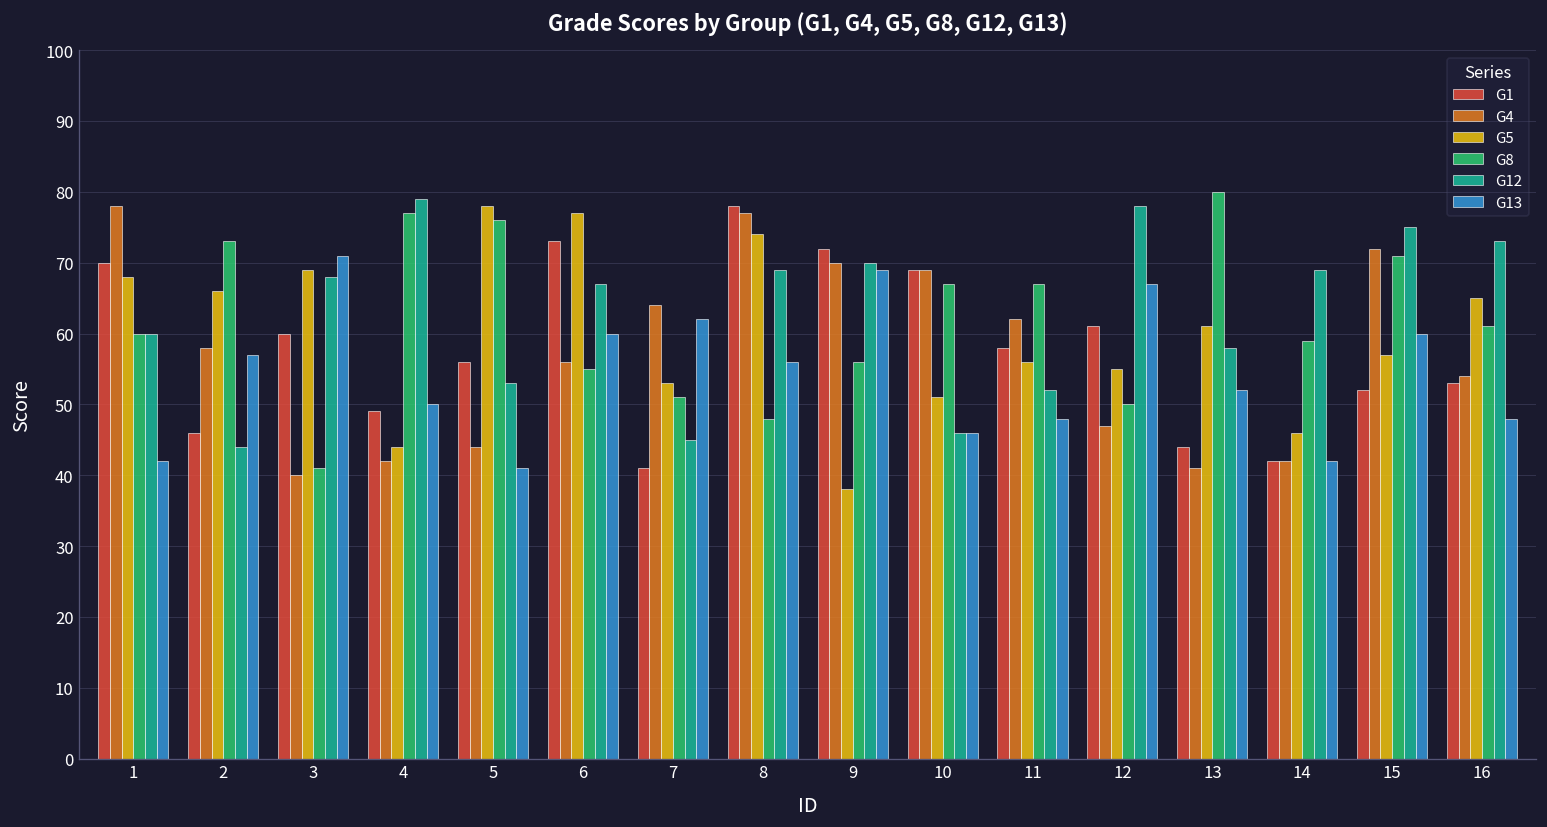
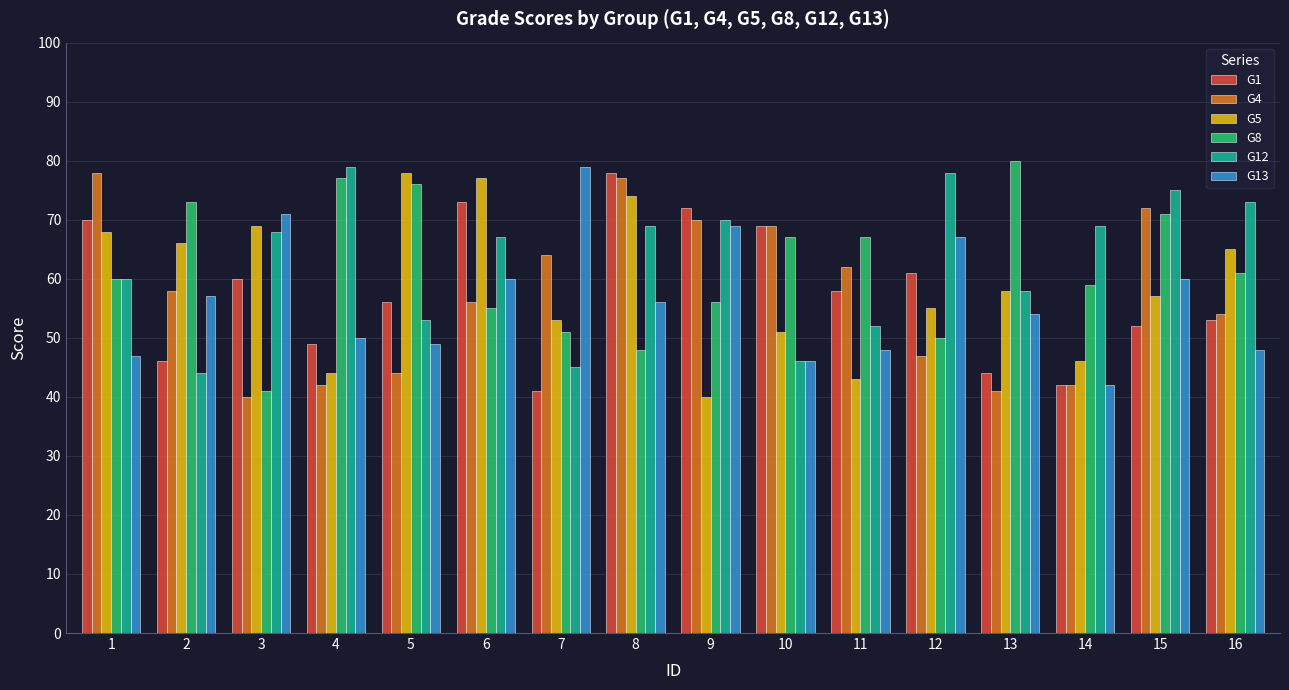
G13, 1: 42 -> 47
G13, 5: 41 -> 49
G13, 7: 62 -> 79
G5, 9: 38 -> 40
G5, 11: 56 -> 43
G5, 13: 61 -> 58
G13, 13: 52 -> 54
